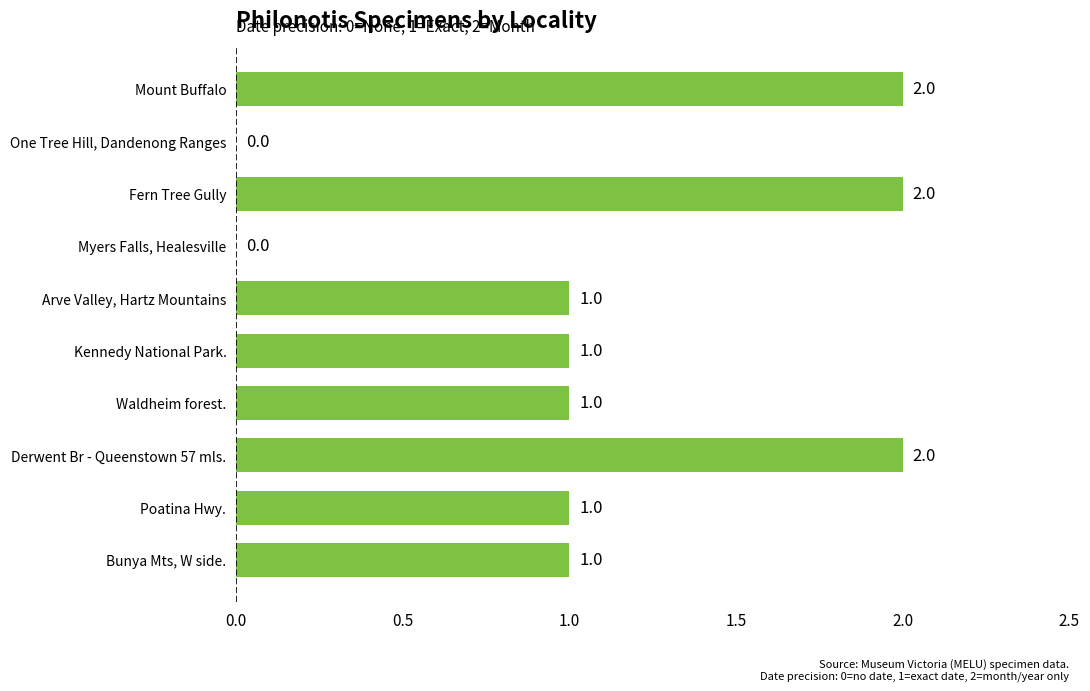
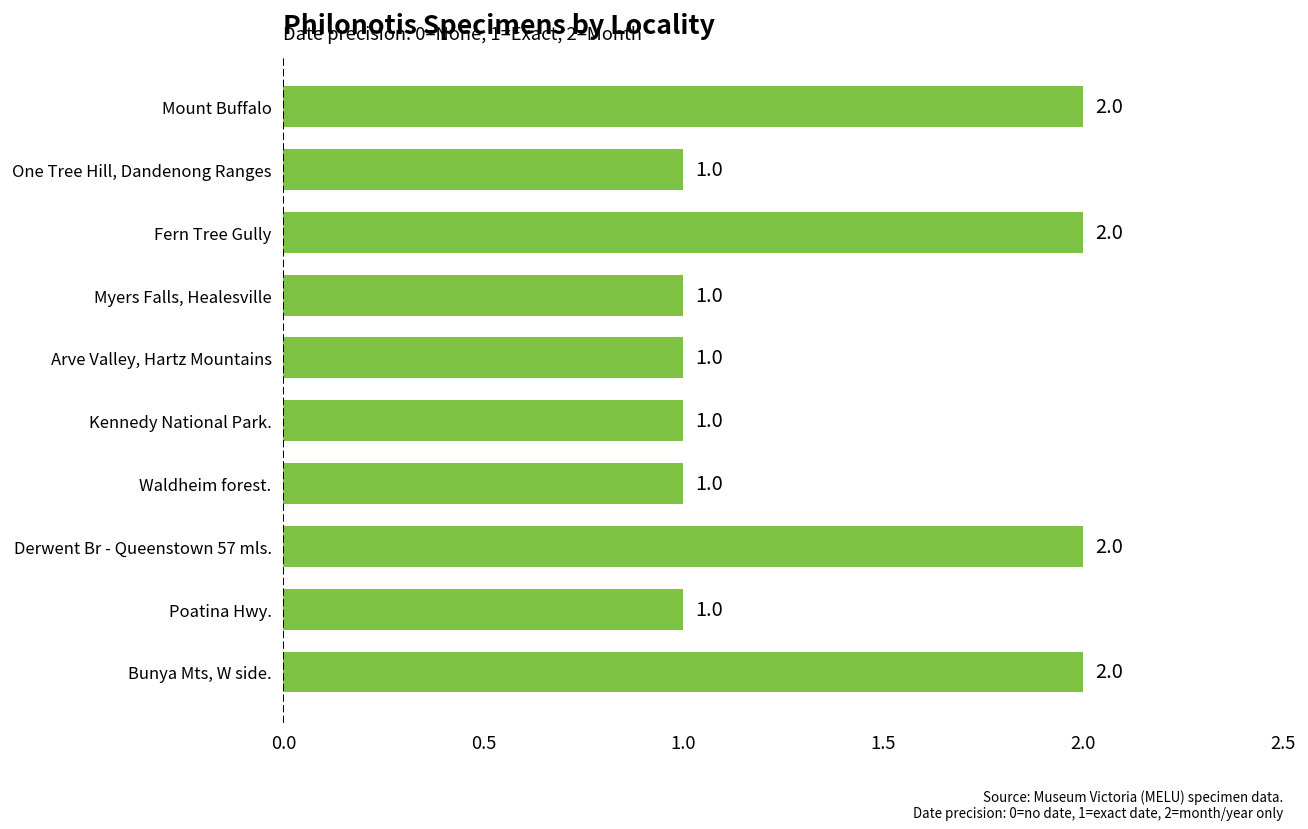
One Tree Hill, Dandenong Ranges: 0.0 -> 1.0
Myers Falls, Healesville: 0.0 -> 1.0
Bunya Mts, W side.: 1.0 -> 2.0
